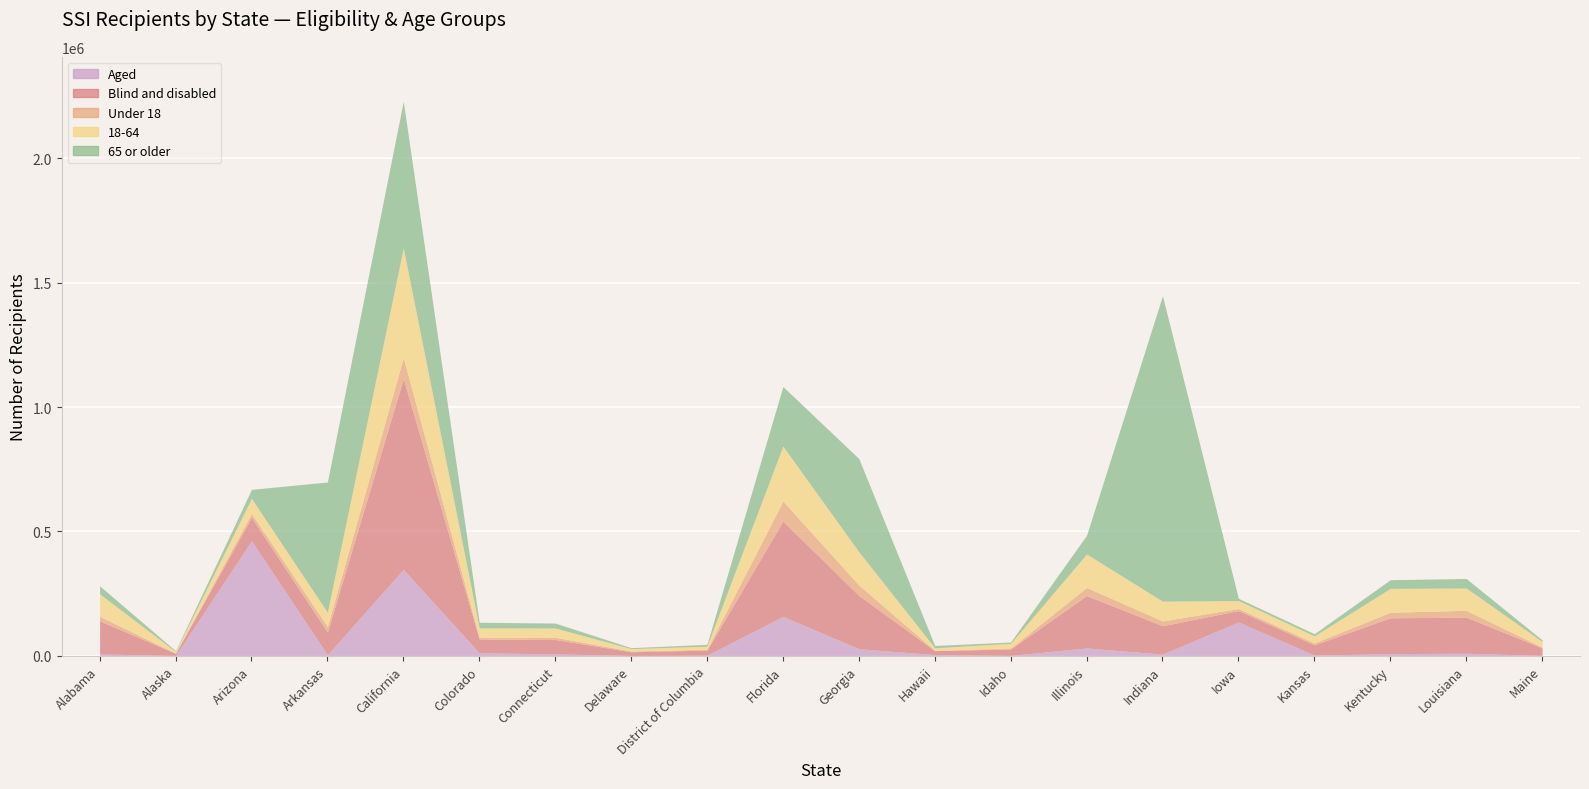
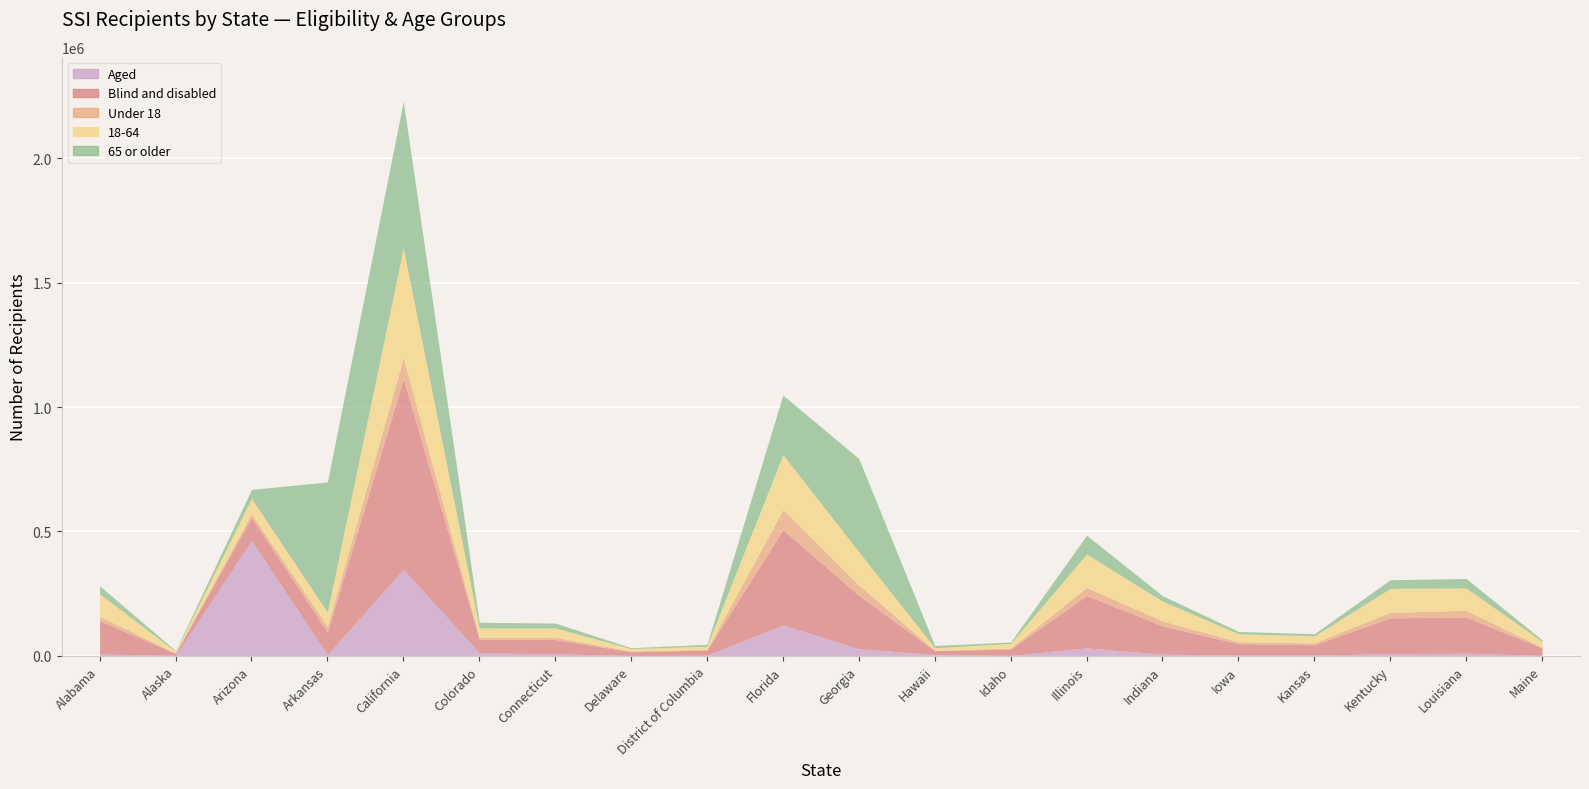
Aged, Florida: 160000 -> 120000
65 or older, Indiana: 1230000 -> 20000
Aged, Iowa: 140000 -> 0
